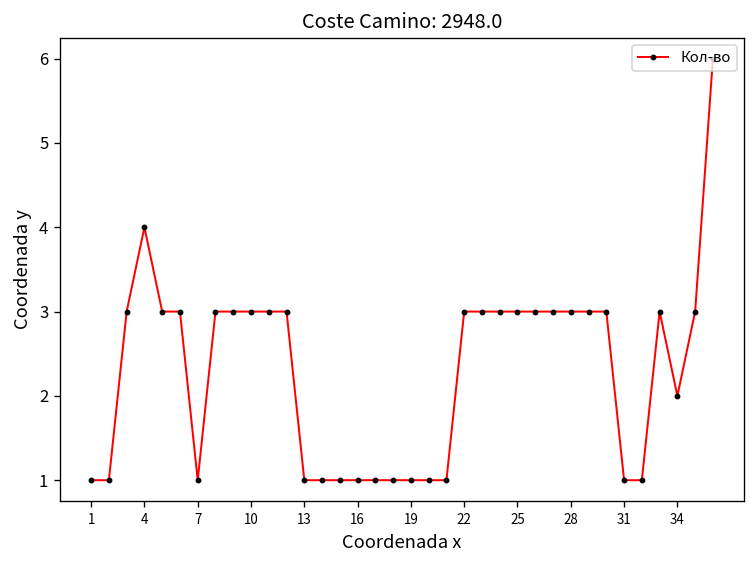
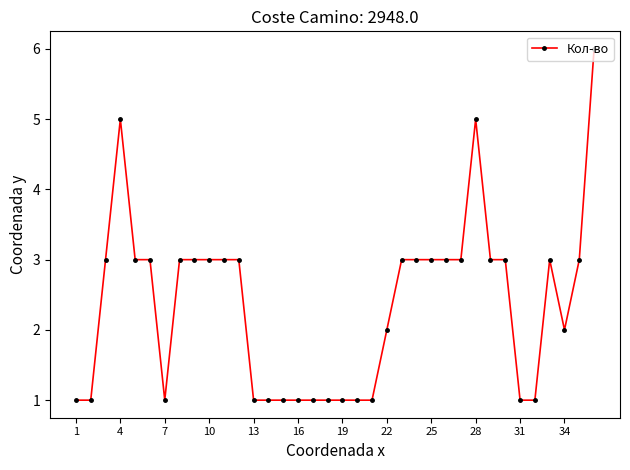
4: 4 -> 5
22: 3 -> 2
28: 3 -> 5
